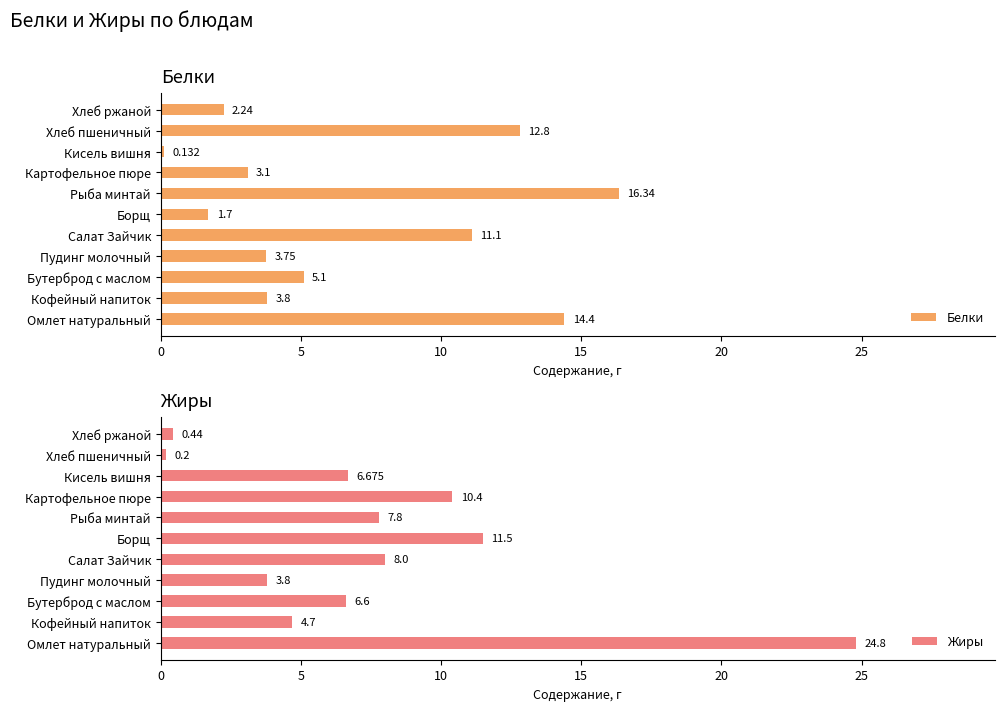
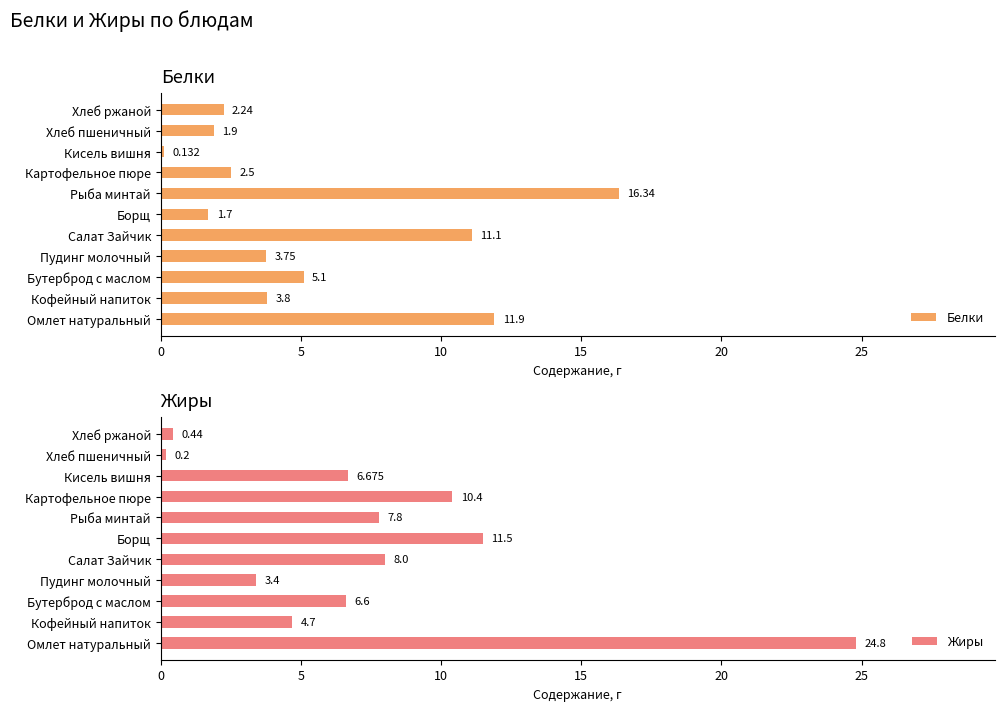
Белки, Хлеб пшеничный: 12.8 -> 1.9
Белки, Картофельное пюре: 3.1 -> 2.5
Белки, Омлет натуральный: 14.4 -> 11.9
Жиры, Пудинг молочный: 3.8 -> 3.4
